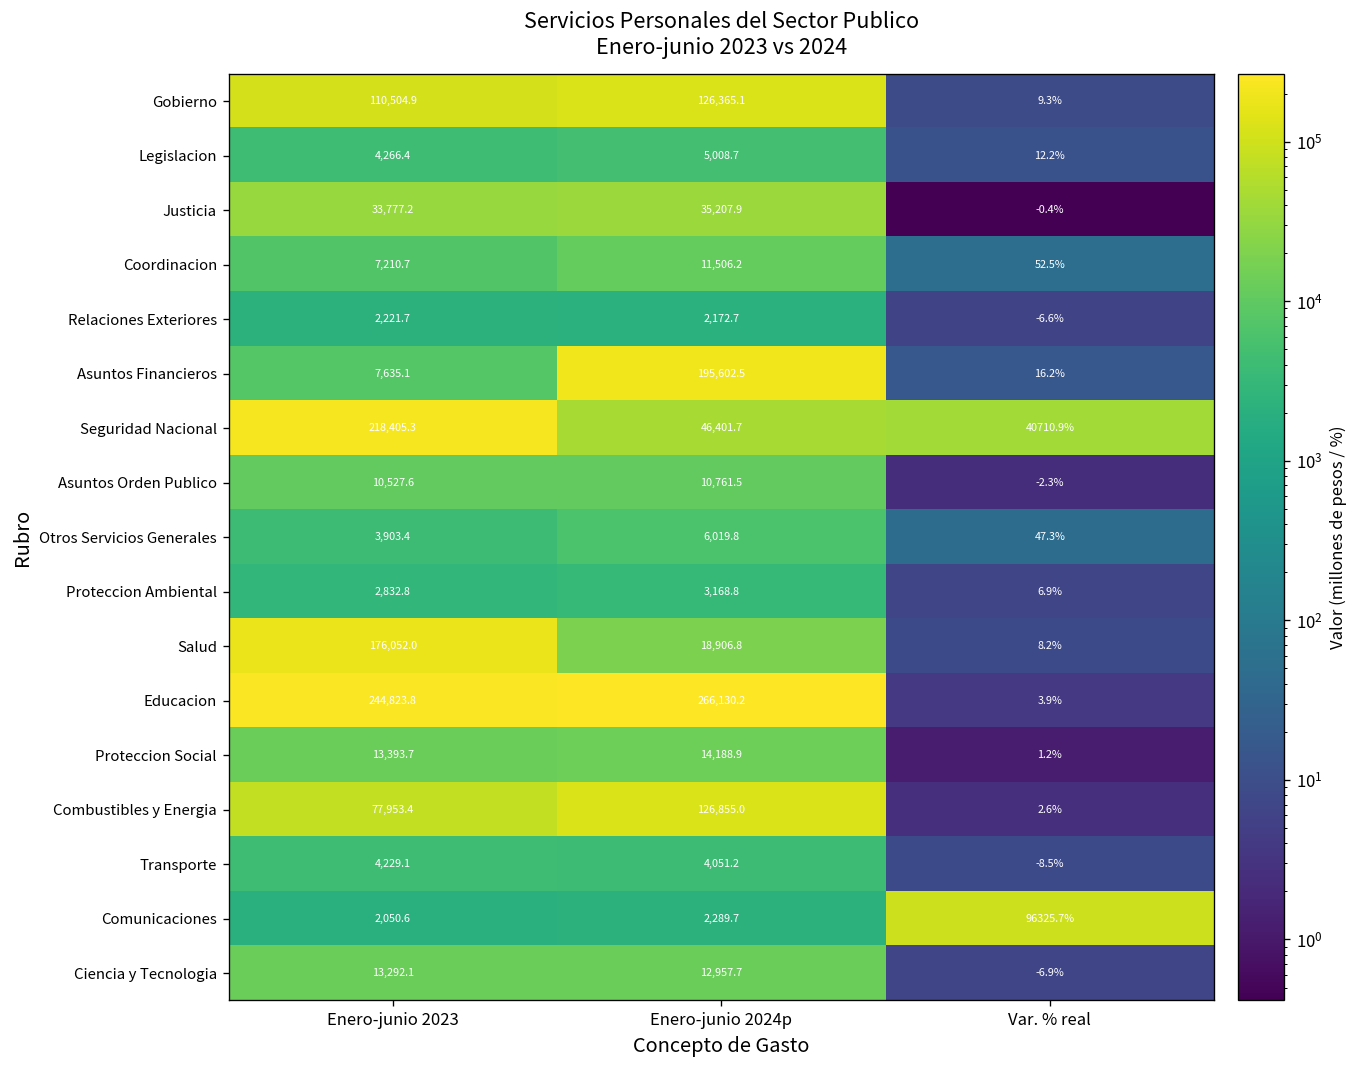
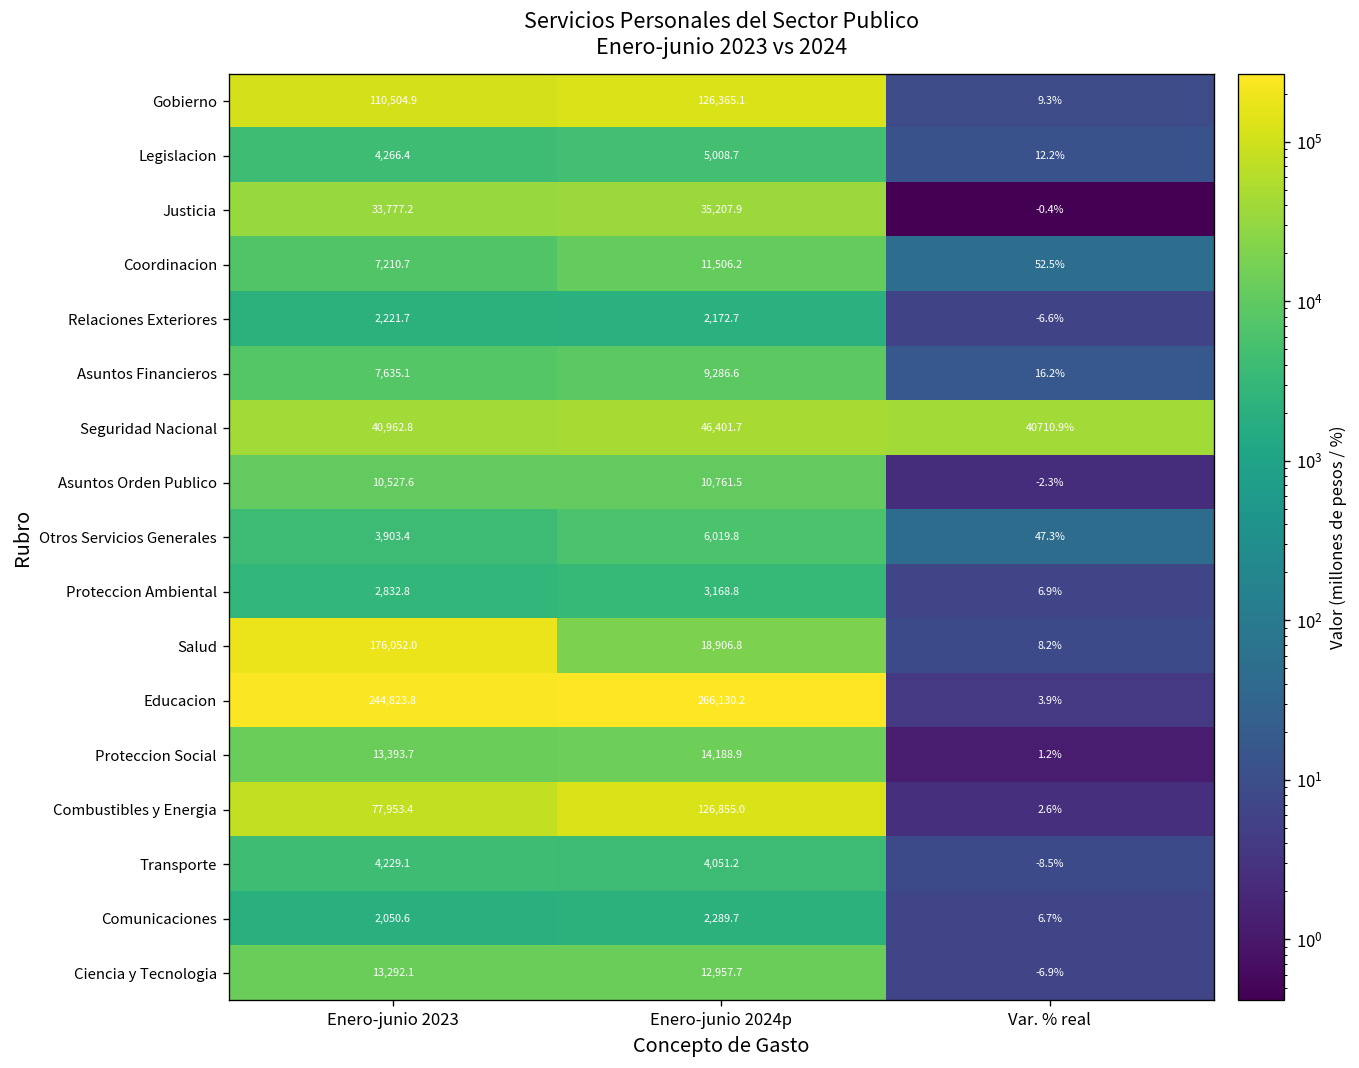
Asuntos Financieros, Enero-junio 2024p: 195,602.5 -> 9,286.6
Seguridad Nacional, Enero-junio 2023: 218,405.3 -> 40,962.8
Comunicaciones, Var. % real: 96325.7% -> 6.7%
